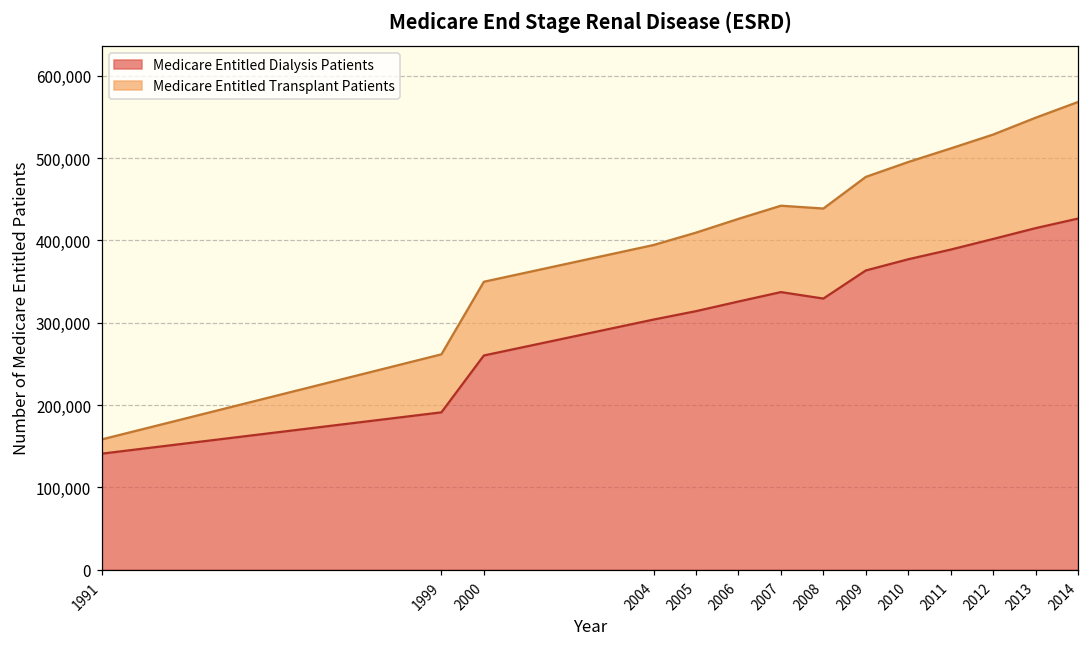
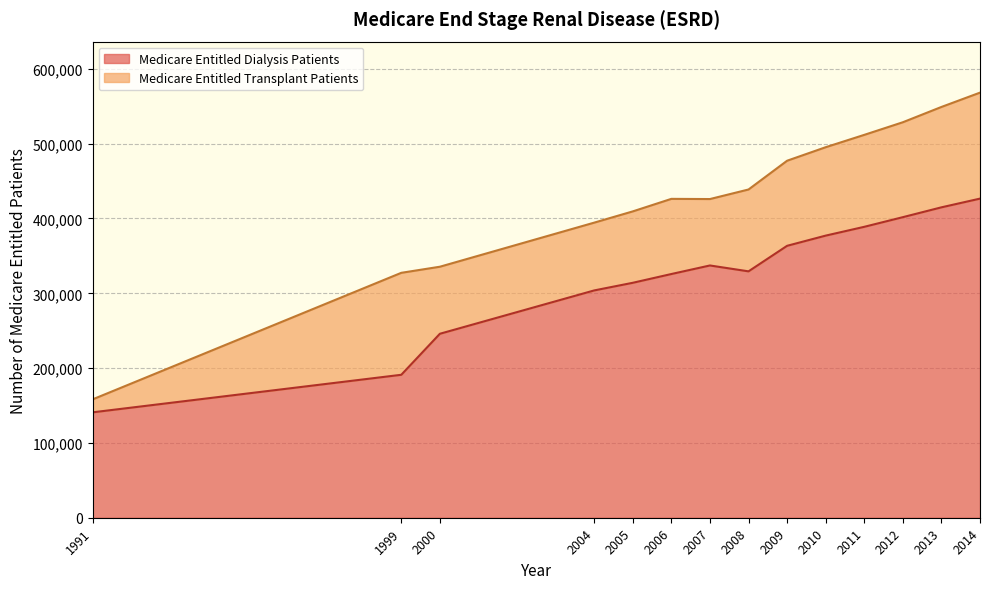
Medicare Entitled Transplant Patients, 1999: 70,000 -> 140,000
Medicare Entitled Dialysis Patients, 2000: 260,000 -> 250,000
Medicare Entitled Transplant Patients, 2007: 100,000 -> 90,000
